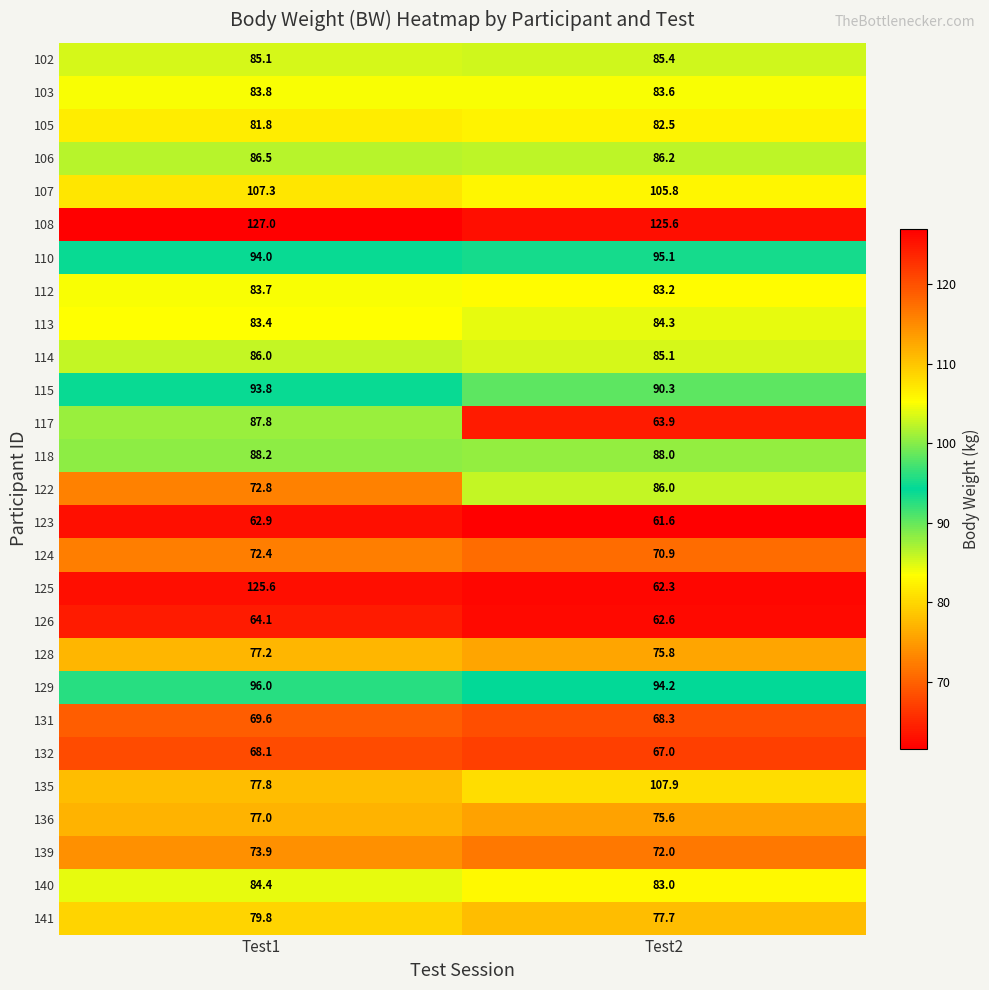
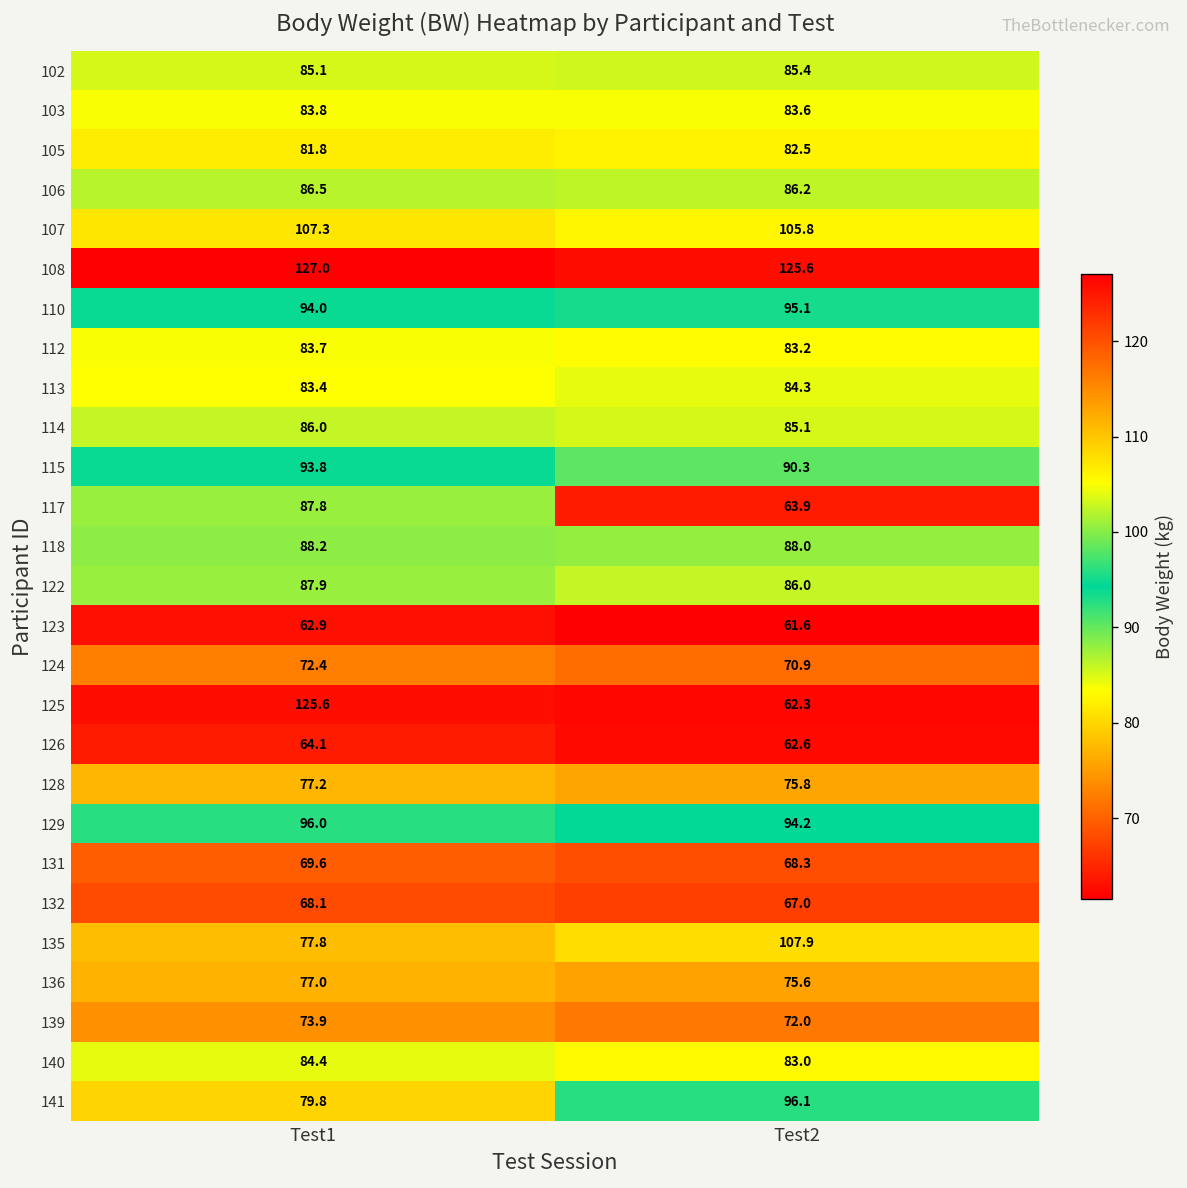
122, Test1: 72.8 -> 87.9
141, Test2: 77.7 -> 96.1
